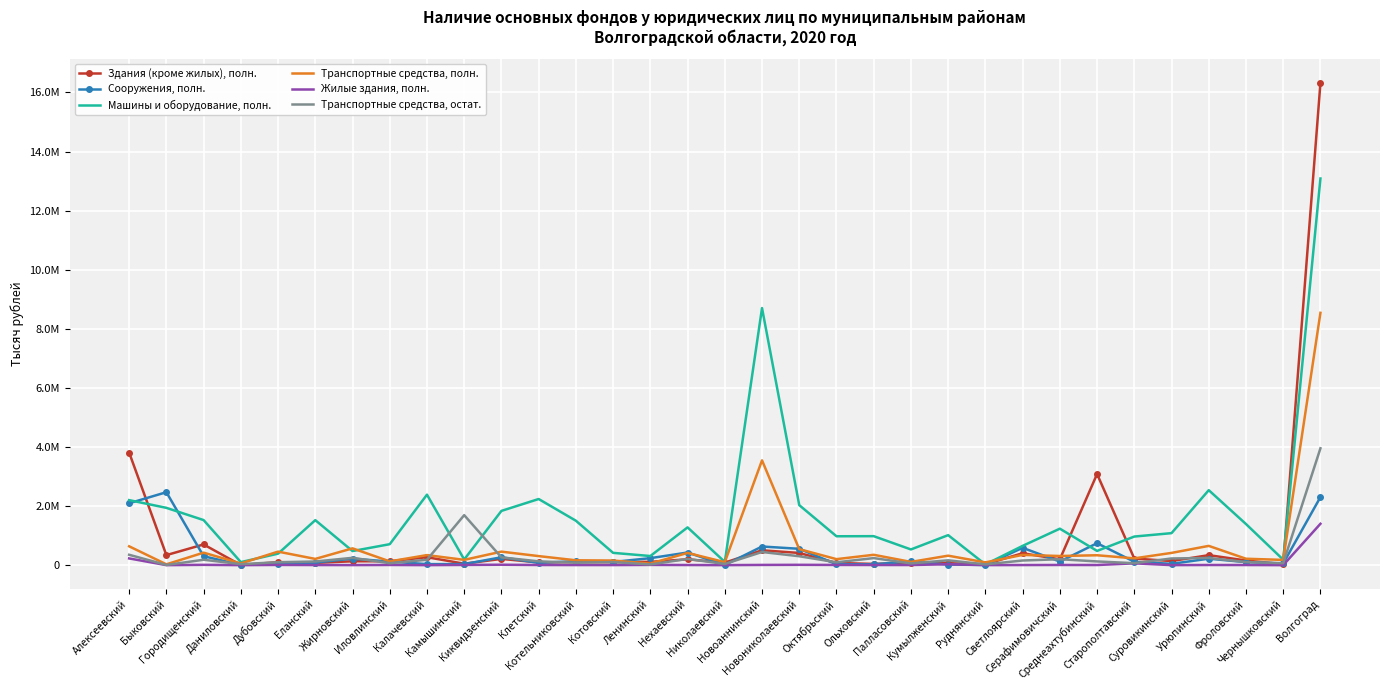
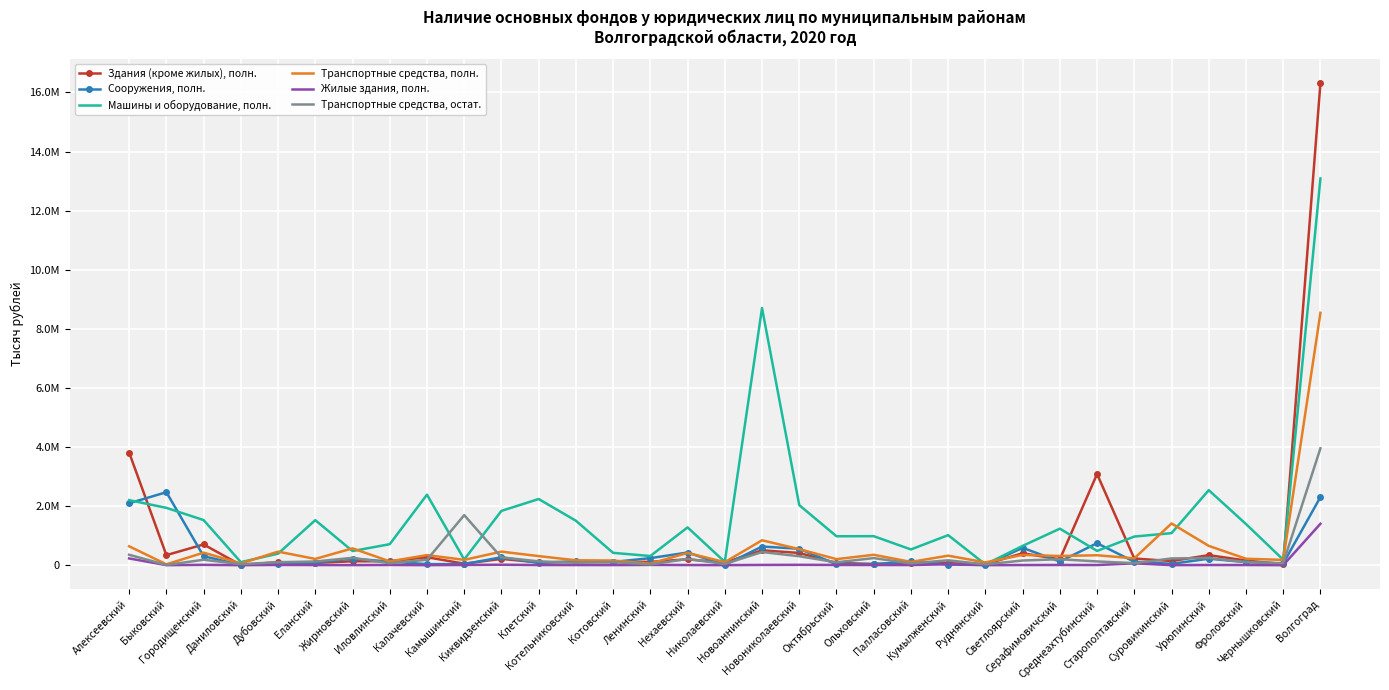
Транспортные средства, полн., Новоаннинский: 3500000 -> 800000
Транспортные средства, полн., Суровикинский: 400000 -> 1400000
